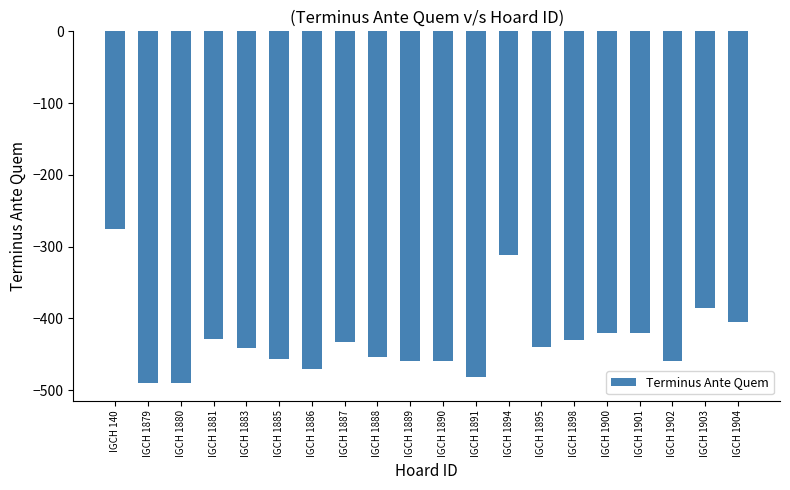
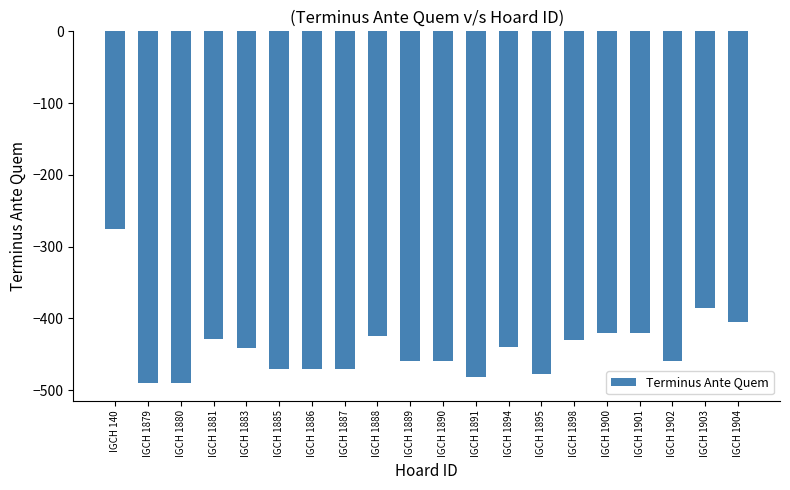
IGCH 1885: -460 -> -470
IGCH 1887: -430 -> -470
IGCH 1888: -450 -> -430
IGCH 1894: -310 -> -440
IGCH 1895: -440 -> -480
